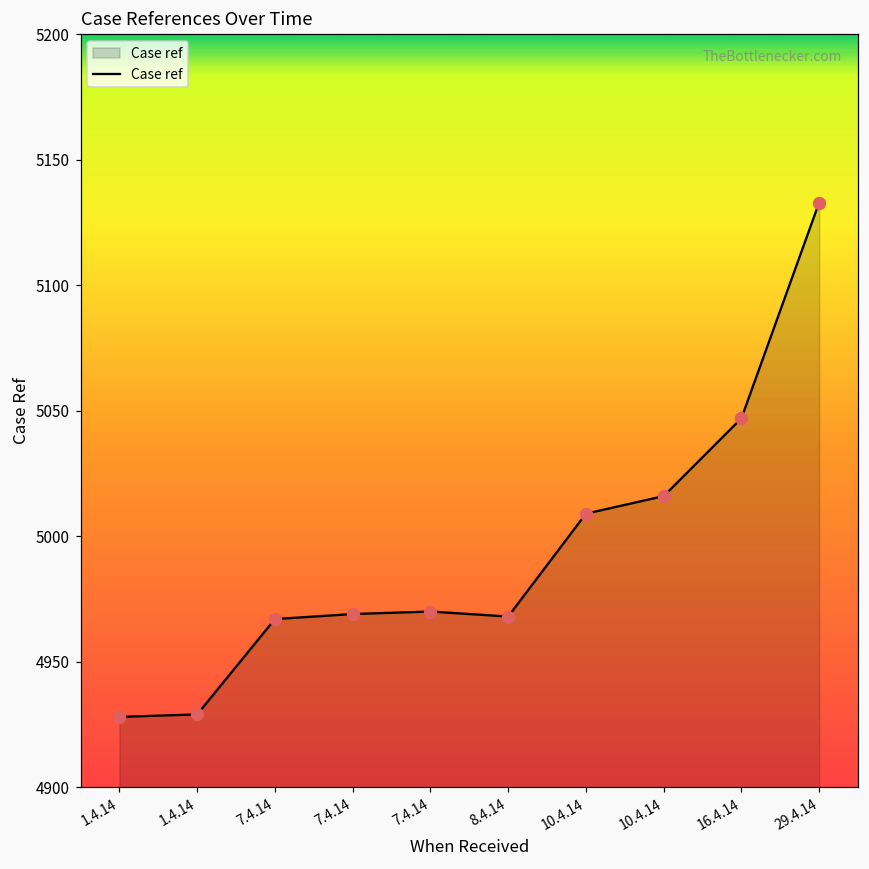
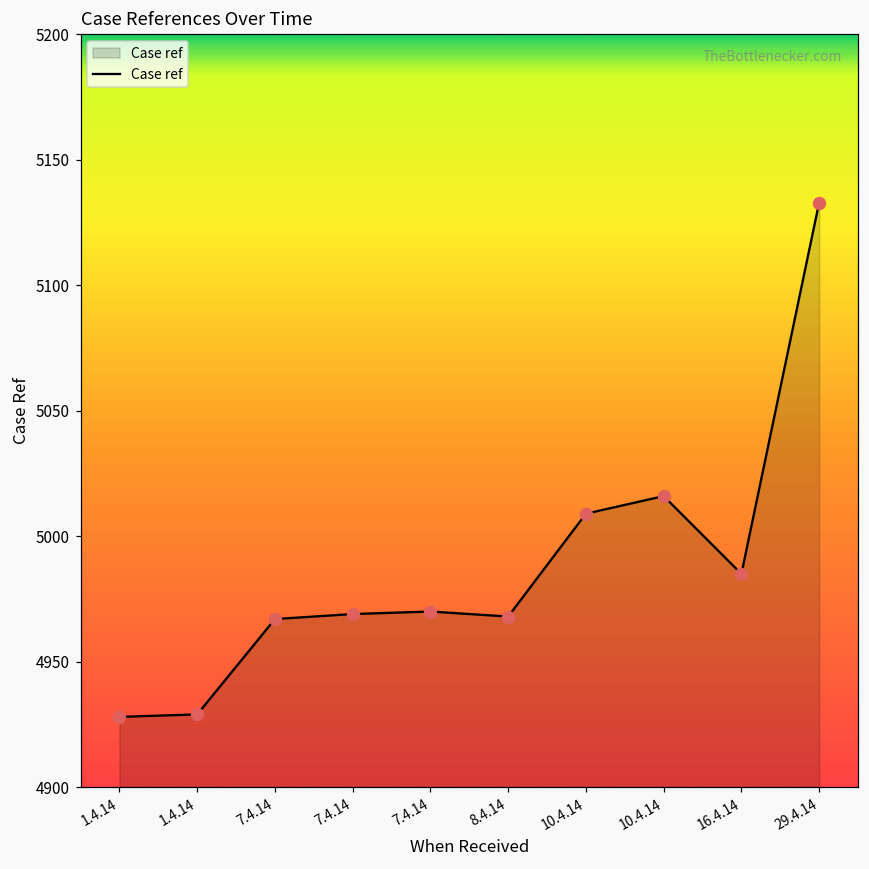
16.4.14: 5047 -> 4985
